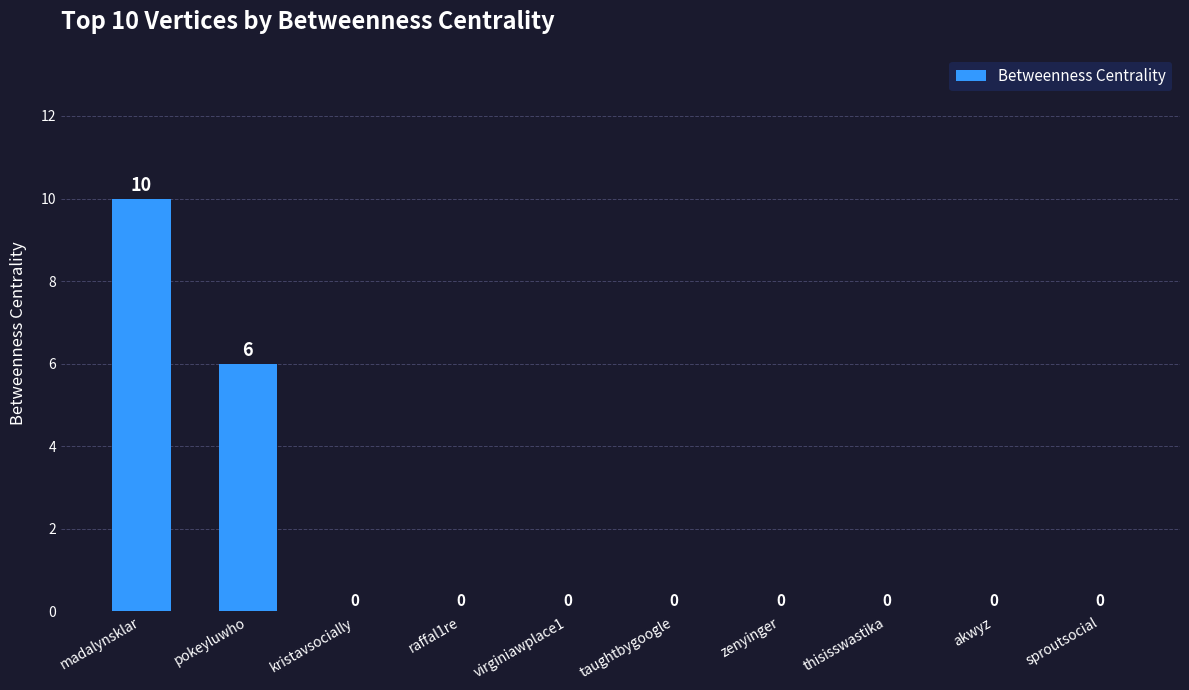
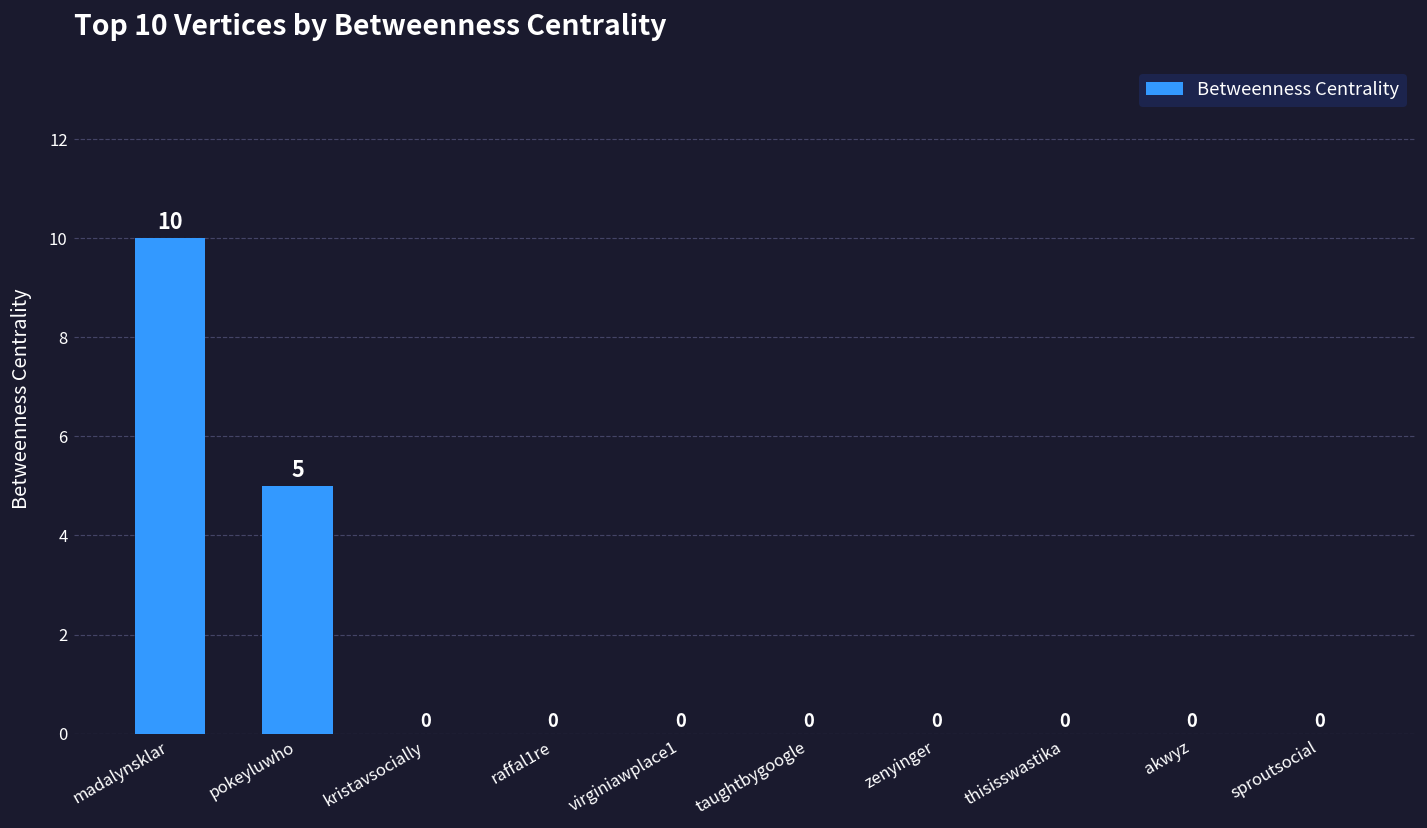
pokeyluwho: 6 -> 5
